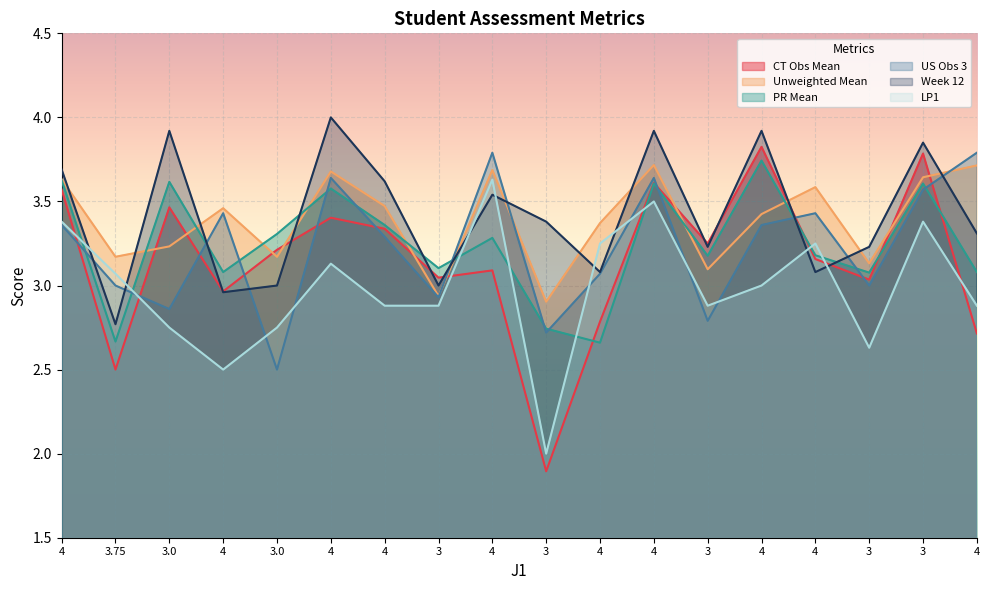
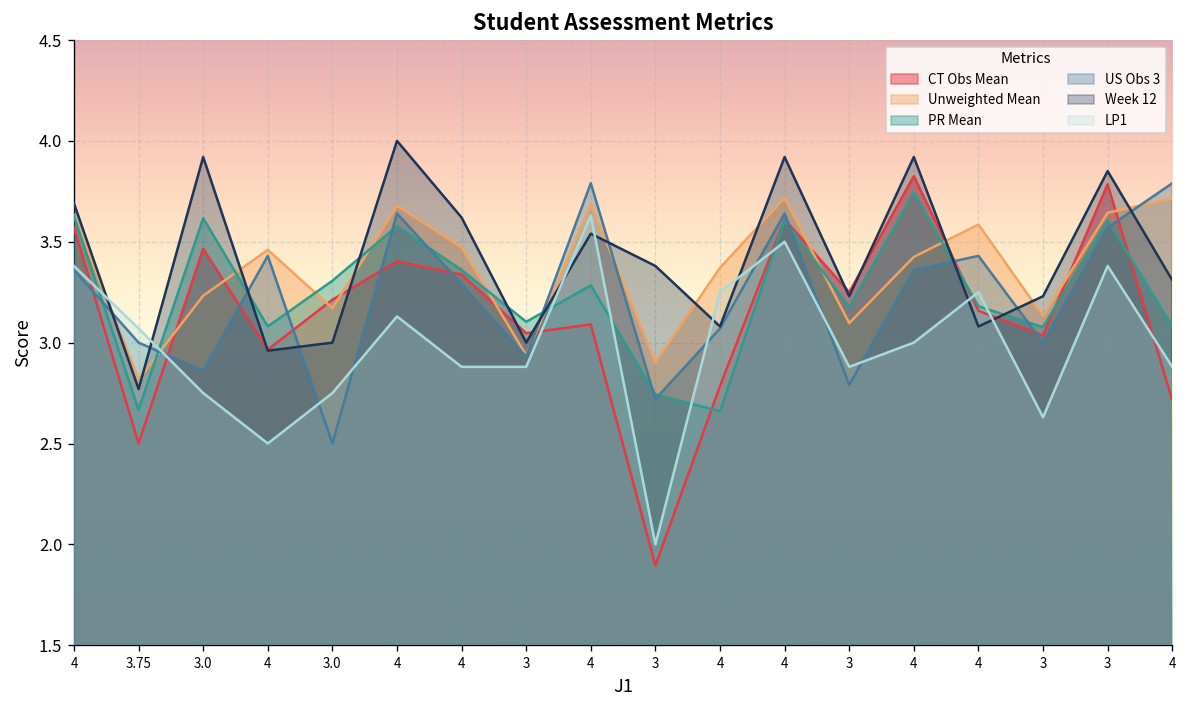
Unweighted Mean, 3.75: 3.17 -> 2.82
